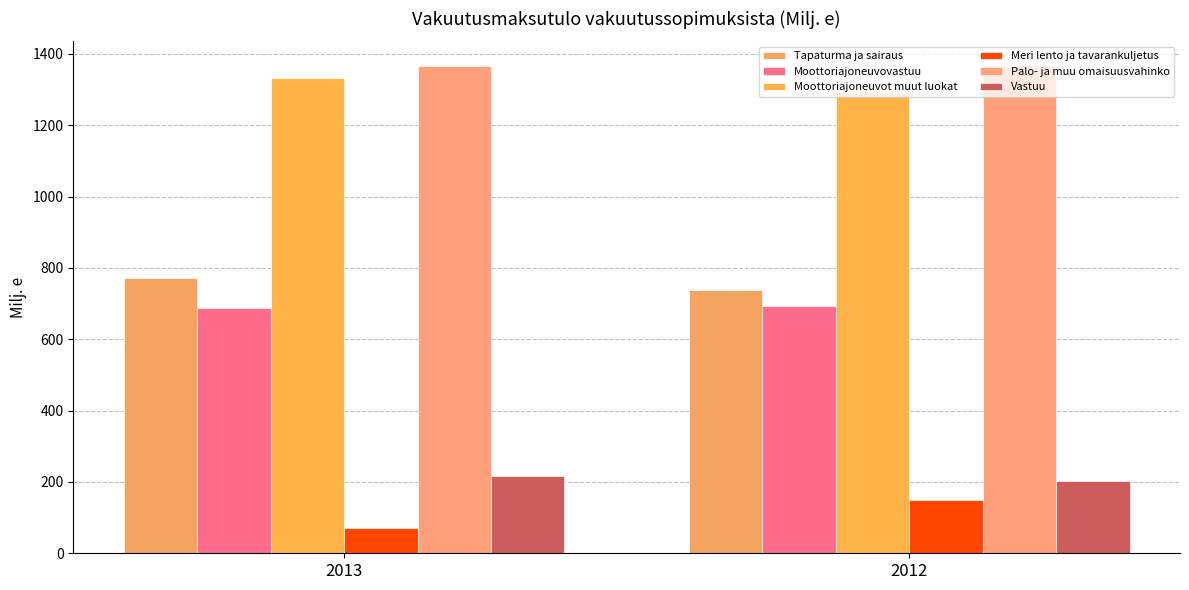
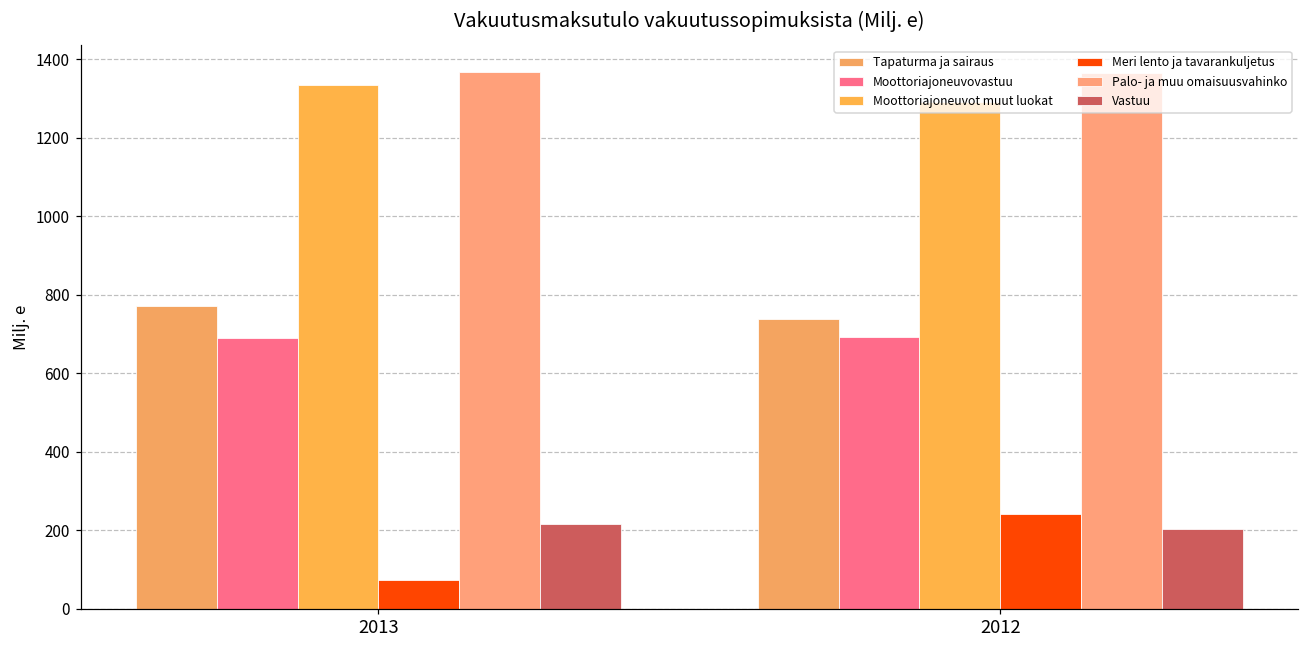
Meri lento ja tavarankuljetus, 2012: 150 -> 240
